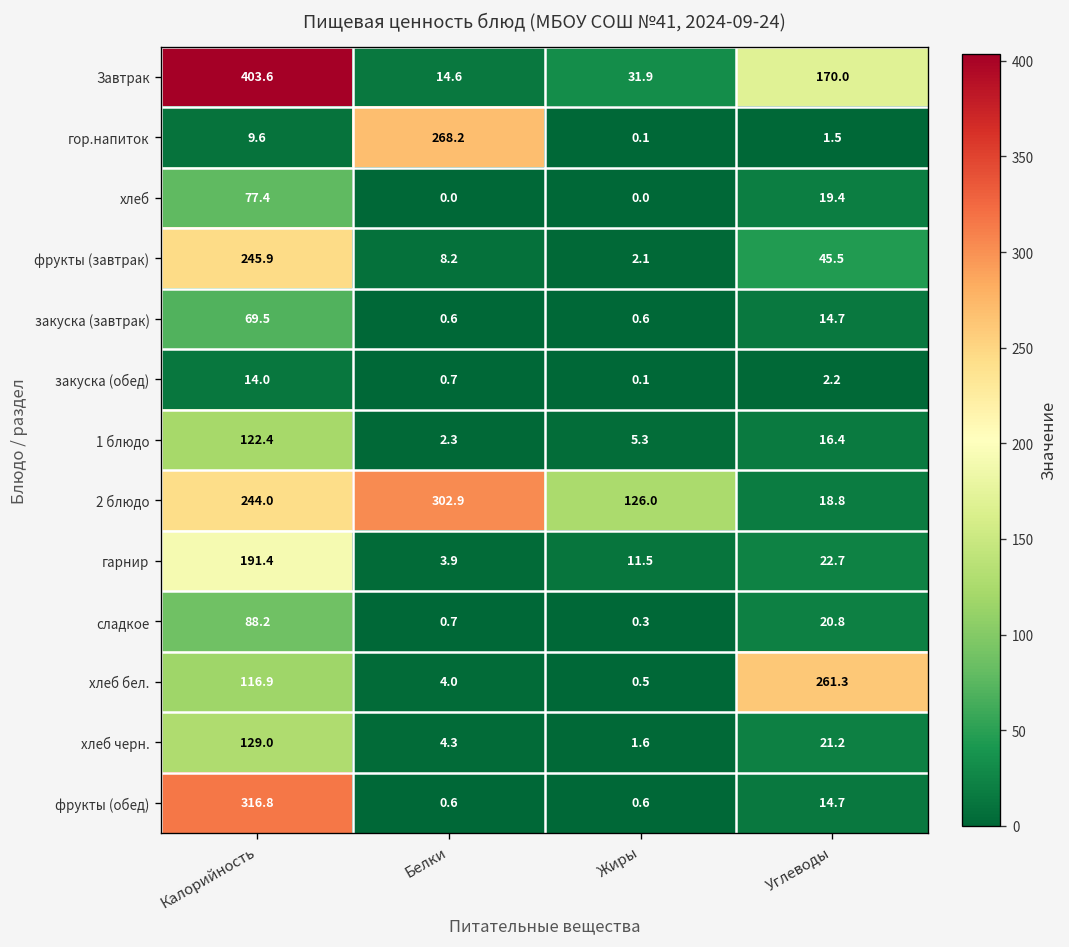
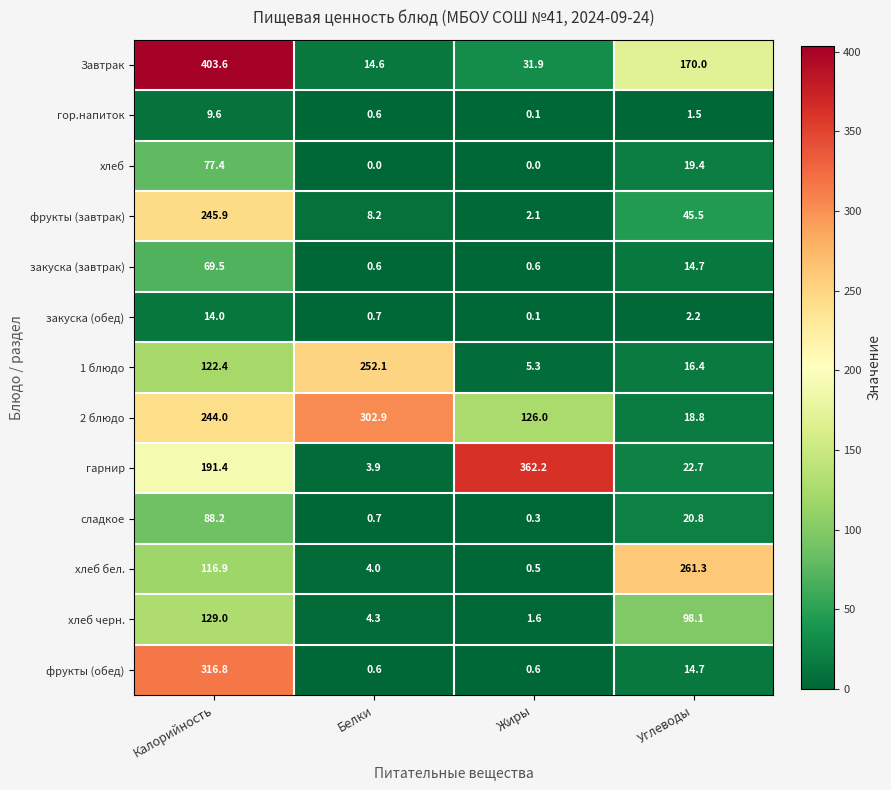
гор.напиток, Белки: 268.2 -> 0.6
1 блюдо, Белки: 2.3 -> 252.1
гарнир, Жиры: 11.5 -> 362.2
хлеб черн., Углеводы: 21.2 -> 98.1
